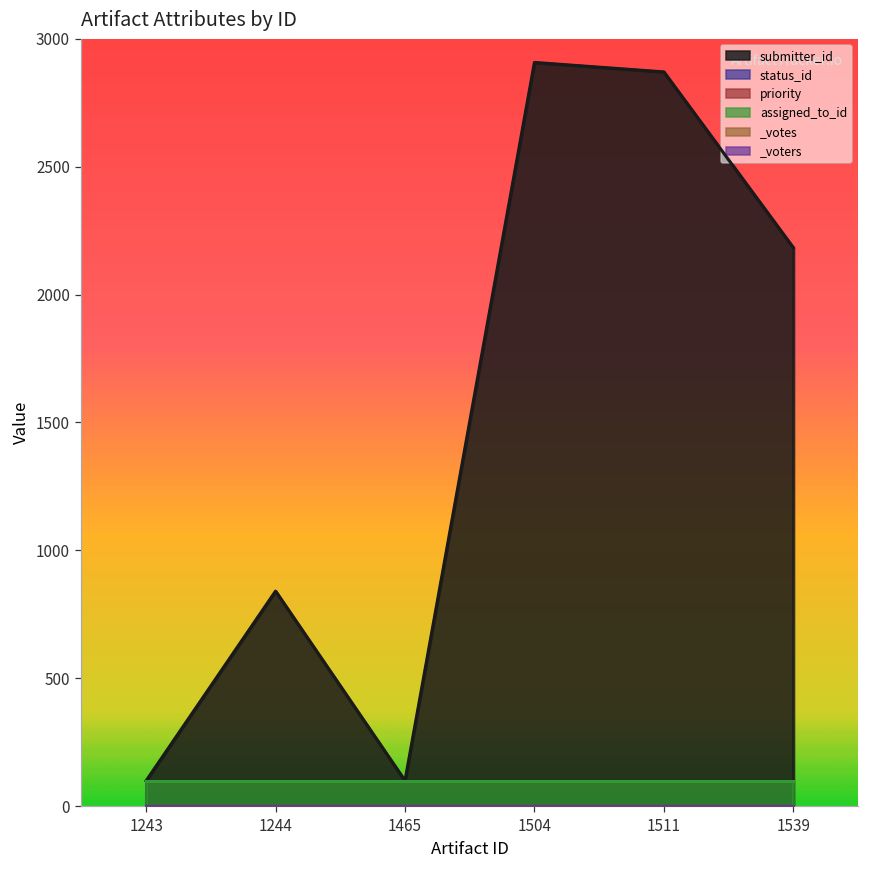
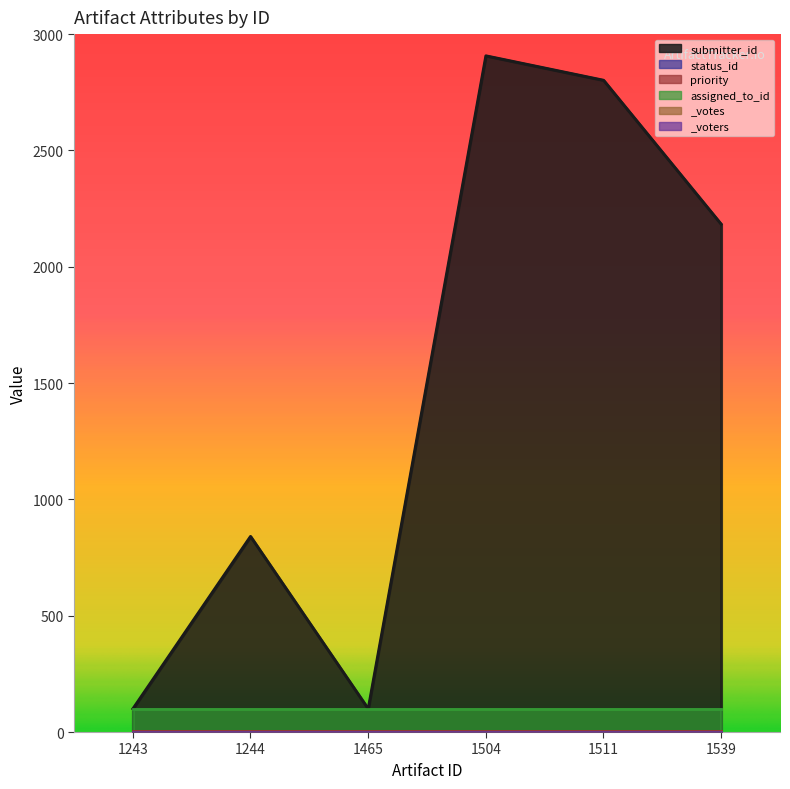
submitter_id, 1511: 2870 -> 2800
